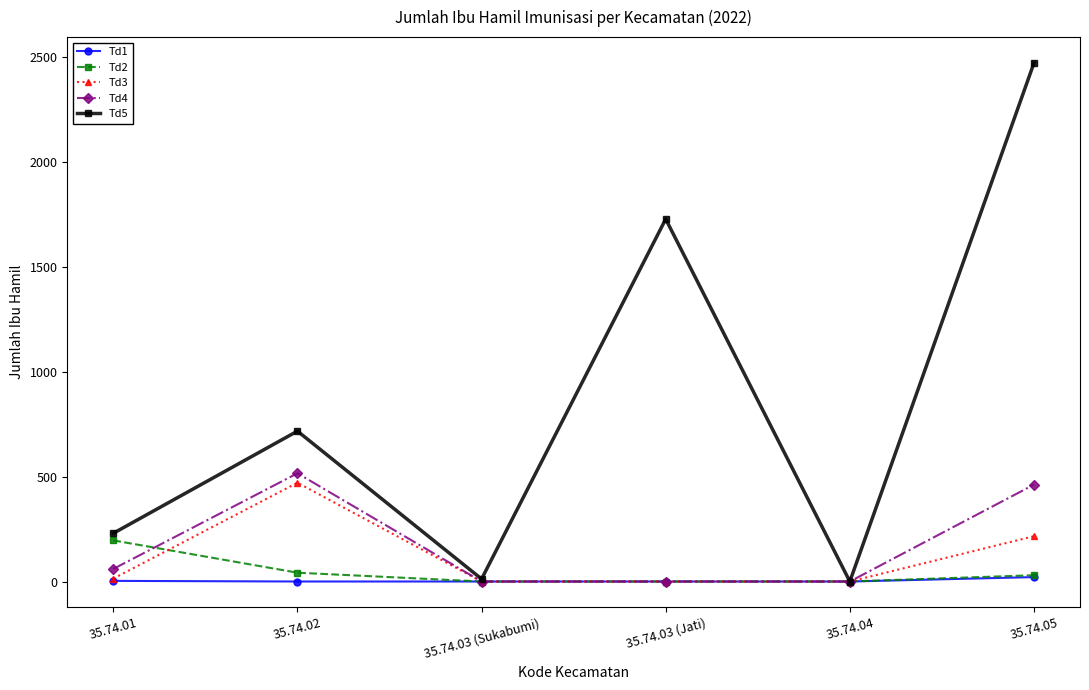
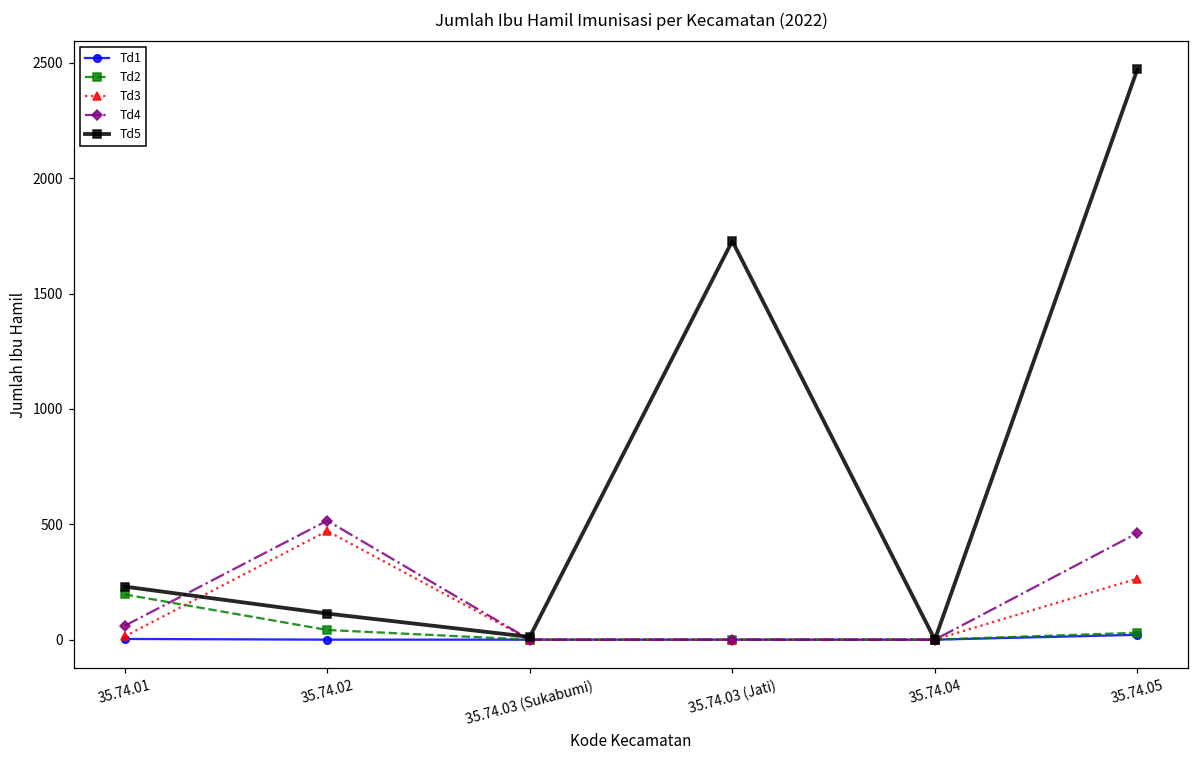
Td5, 35.74.02: 720 -> 110
Td3, 35.74.05: 220 -> 270
